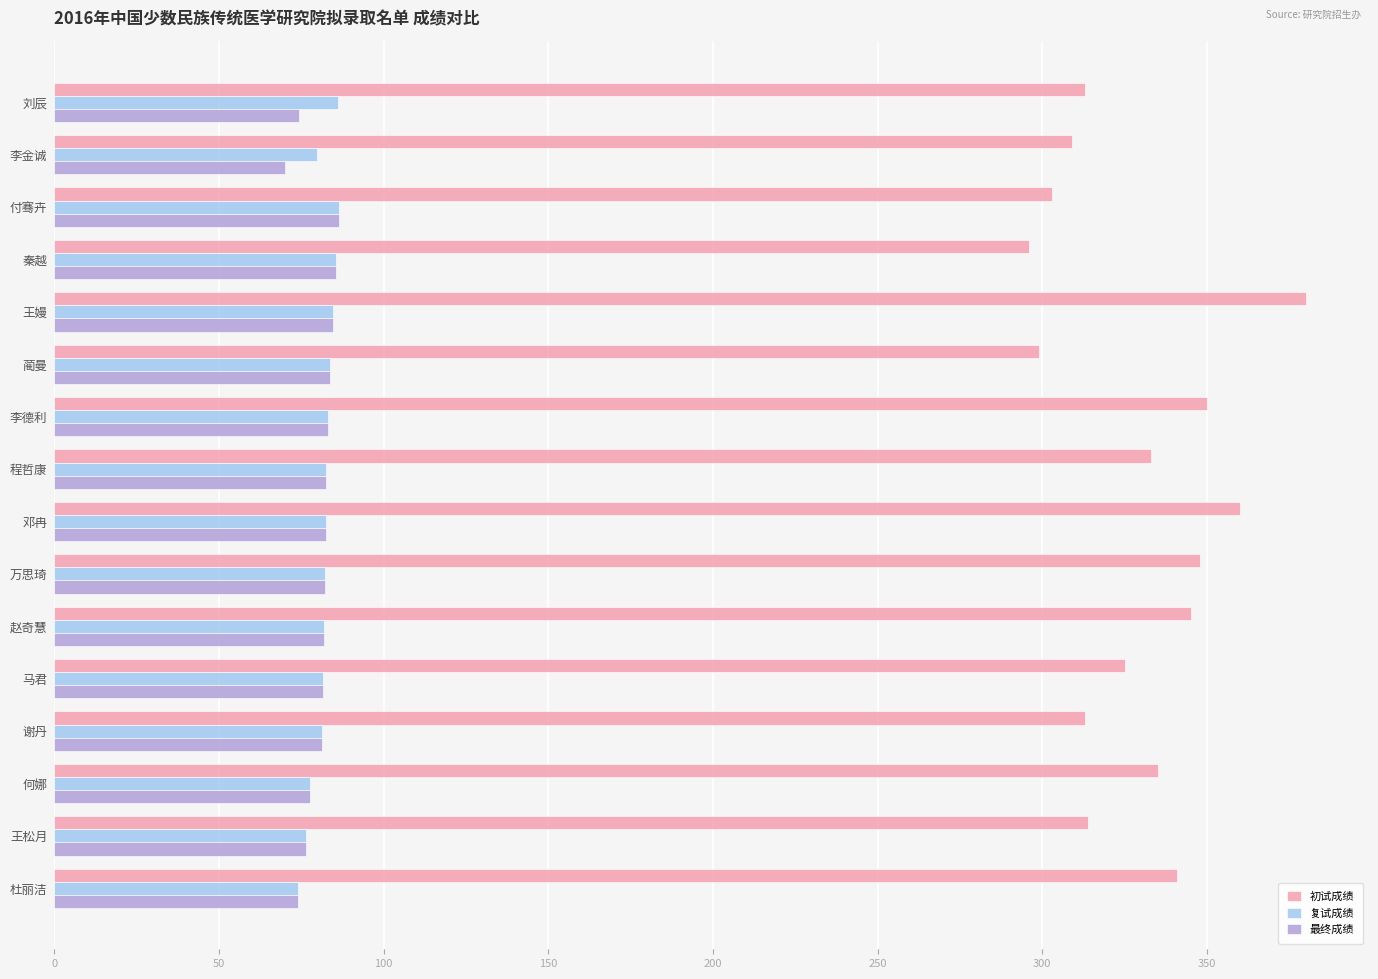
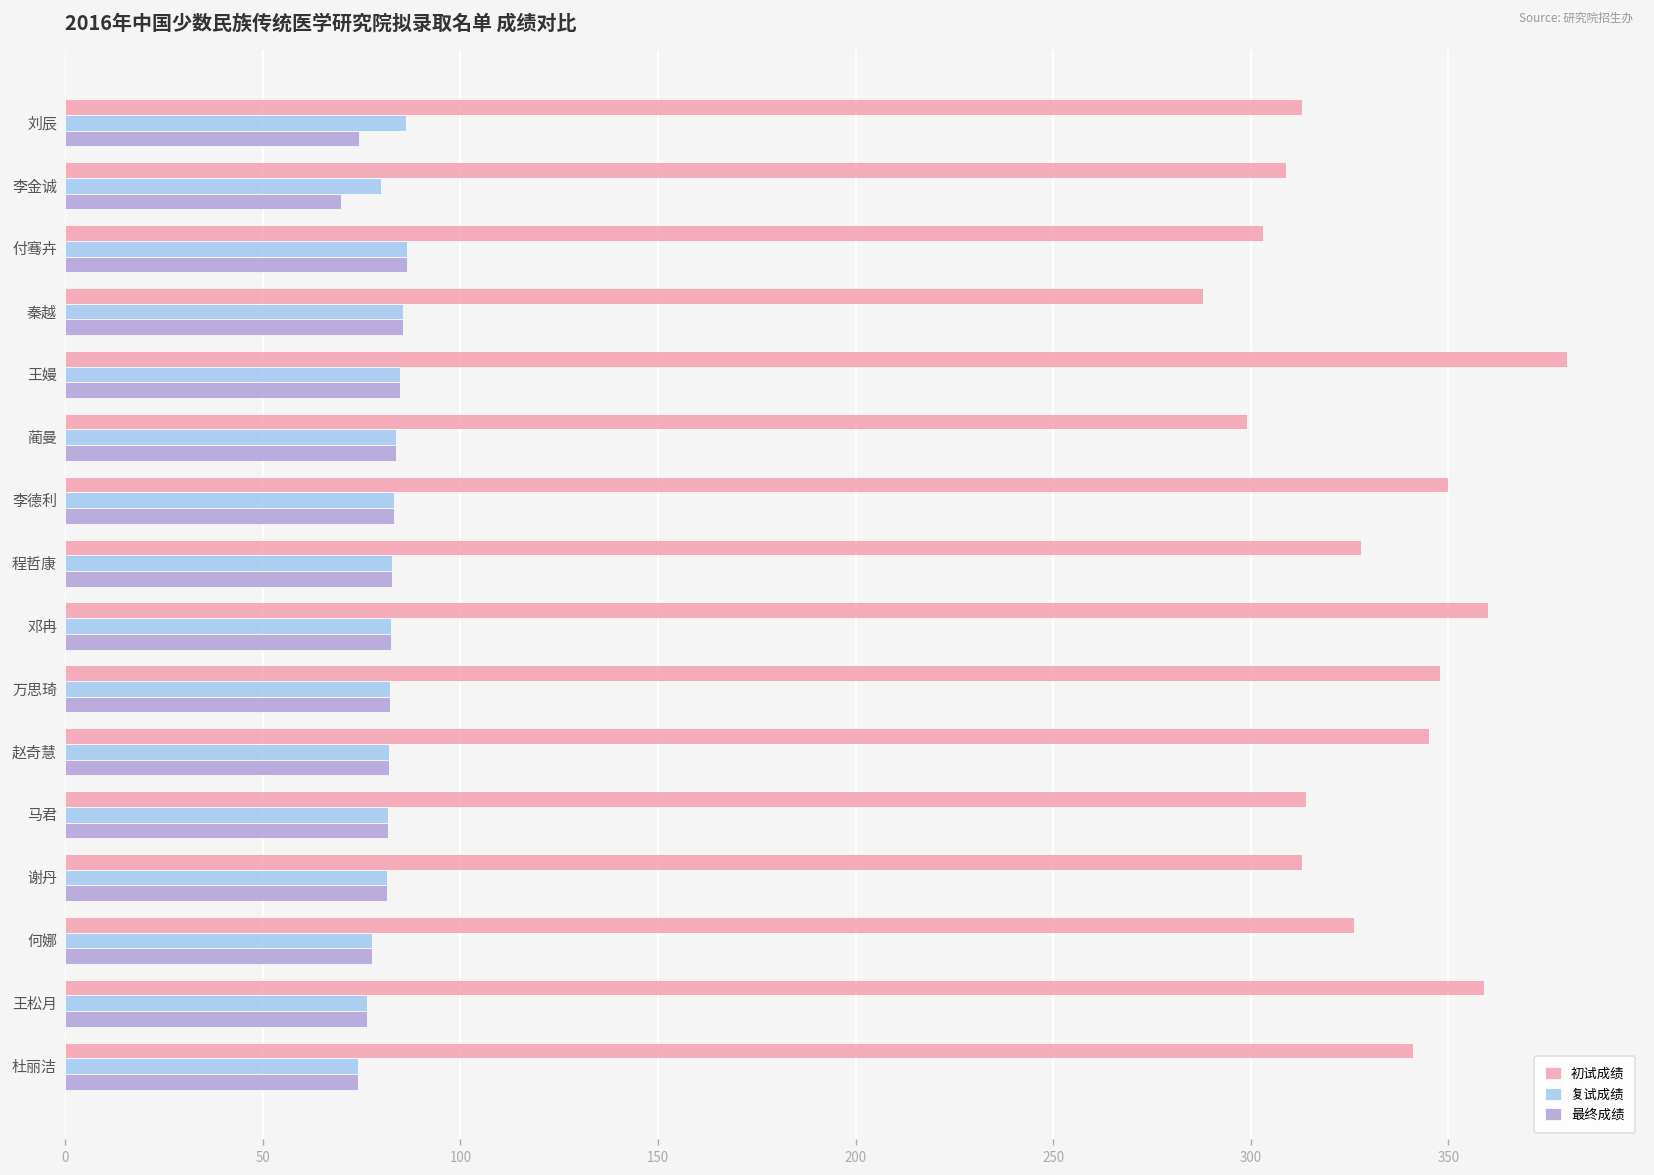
初试成绩, 秦越: 296 -> 288
初试成绩, 程哲康: 333 -> 328
初试成绩, 马君: 325 -> 314
初试成绩, 何娜: 335 -> 326
初试成绩, 王松月: 314 -> 359
